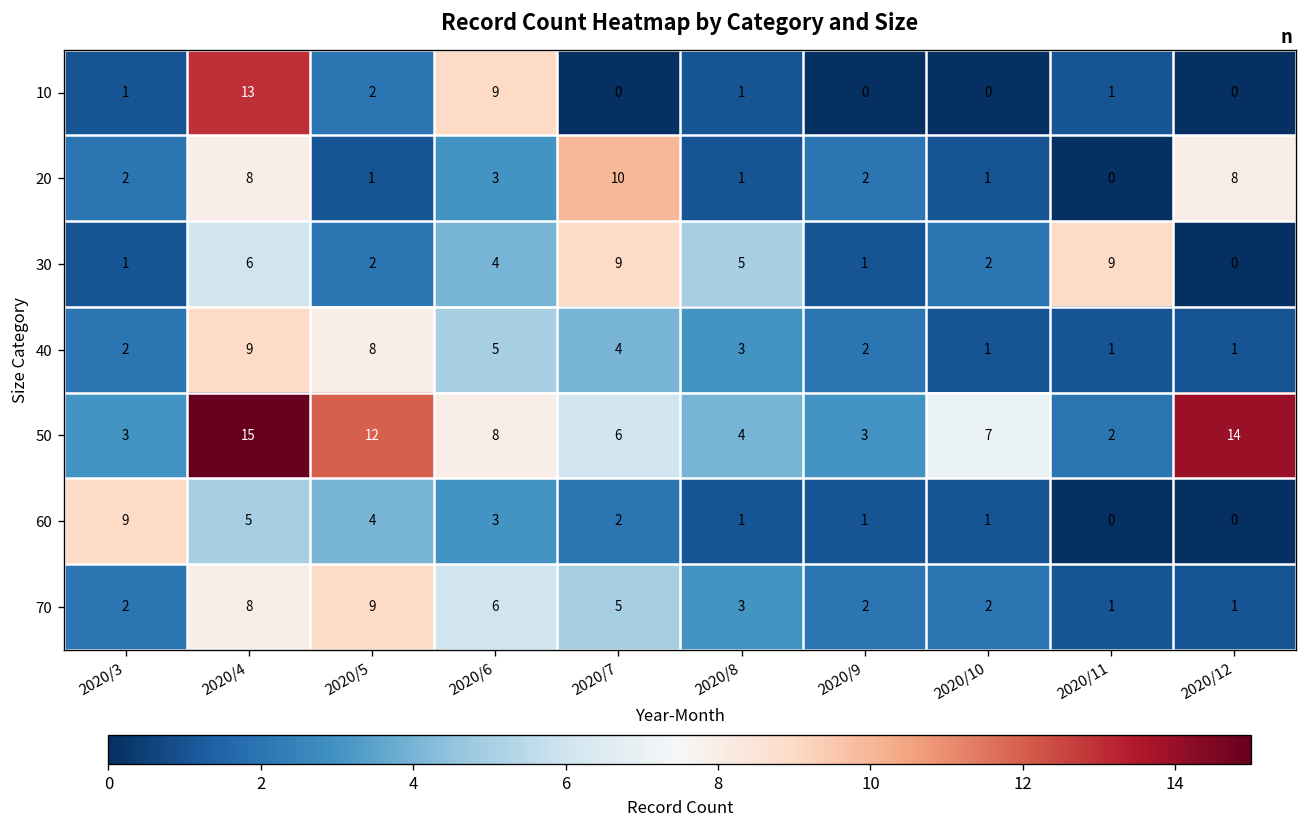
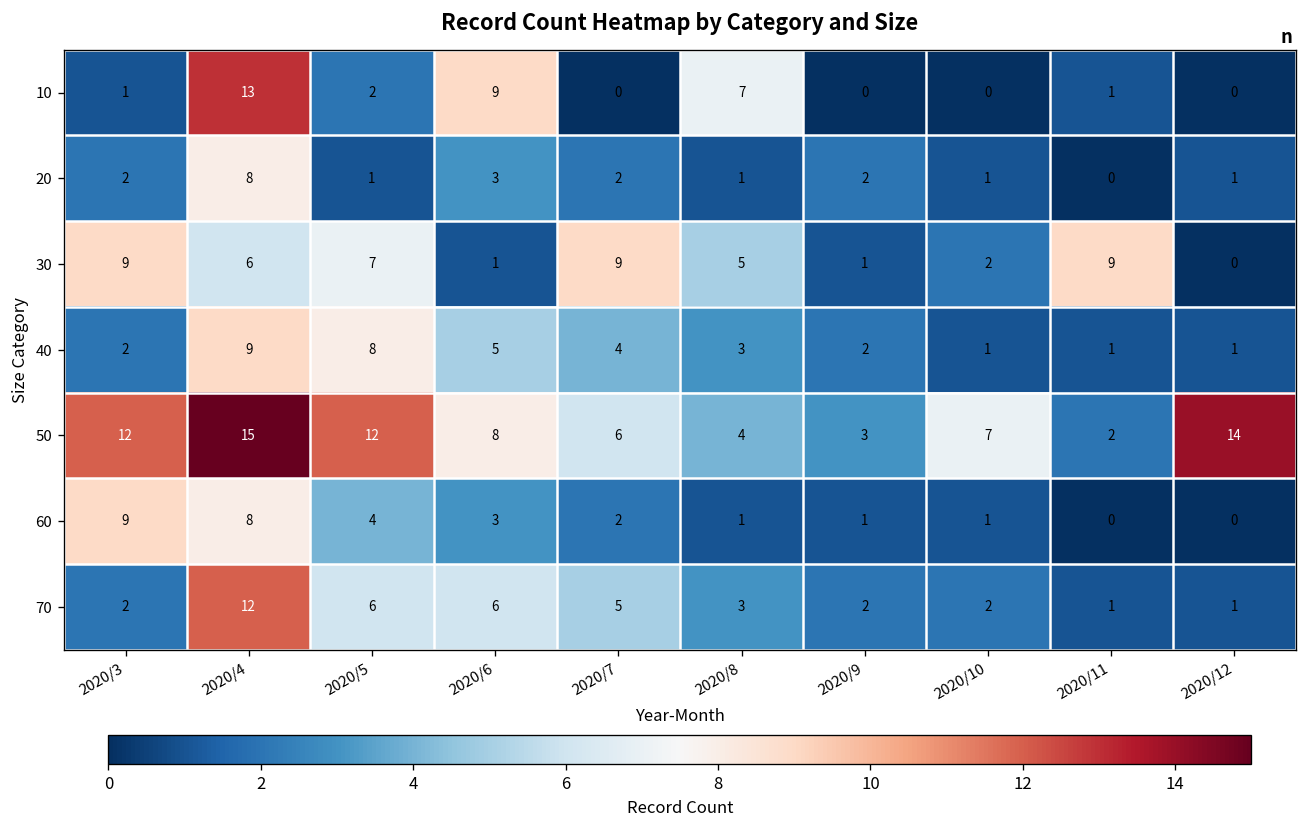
10, 2020/8: 1 -> 7
20, 2020/7: 10 -> 2
20, 2020/12: 8 -> 1
30, 2020/3: 1 -> 9
30, 2020/5: 2 -> 7
30, 2020/6: 4 -> 1
50, 2020/3: 3 -> 12
60, 2020/4: 5 -> 8
70, 2020/4: 8 -> 12
70, 2020/5: 9 -> 6
